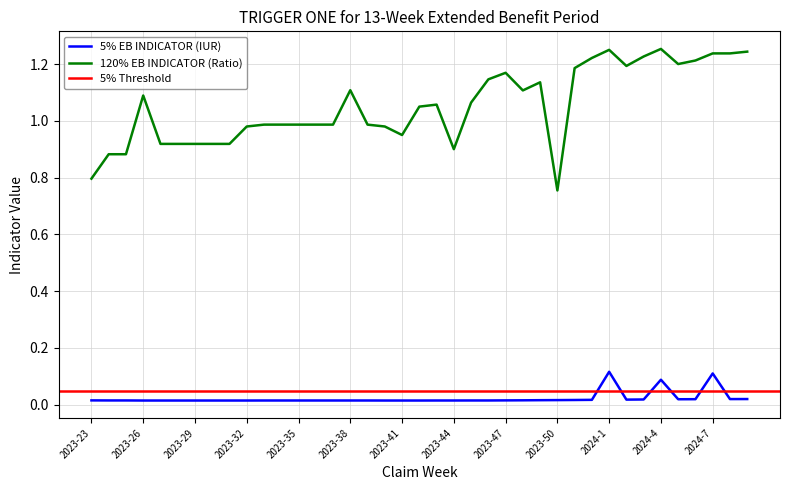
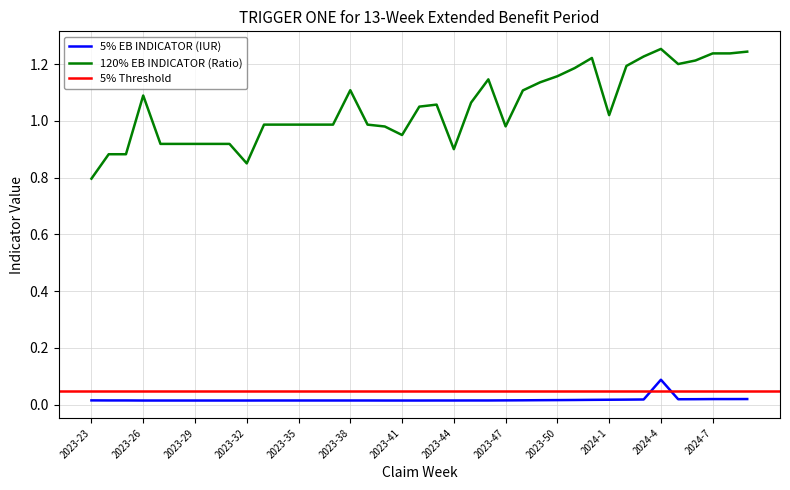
120% EB INDICATOR (Ratio), 2023-32: 0.98 -> 0.85
120% EB INDICATOR (Ratio), 2023-47: 1.17 -> 0.98
120% EB INDICATOR (Ratio), 2023-50: 0.75 -> 1.16
5% EB INDICATOR (IUR), 2024-1: 0.12 -> 0.02
120% EB INDICATOR (Ratio), 2024-1: 1.25 -> 1.02
5% EB INDICATOR (IUR), 2024-7: 0.11 -> 0.02
